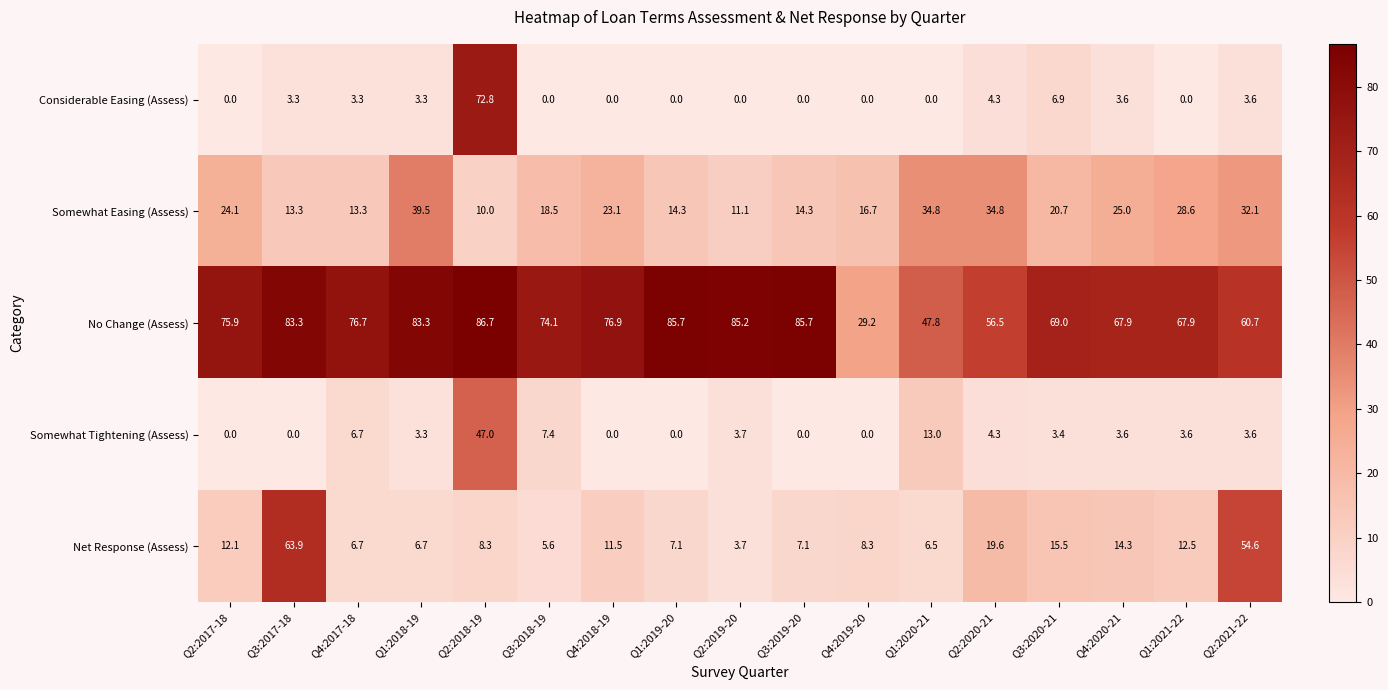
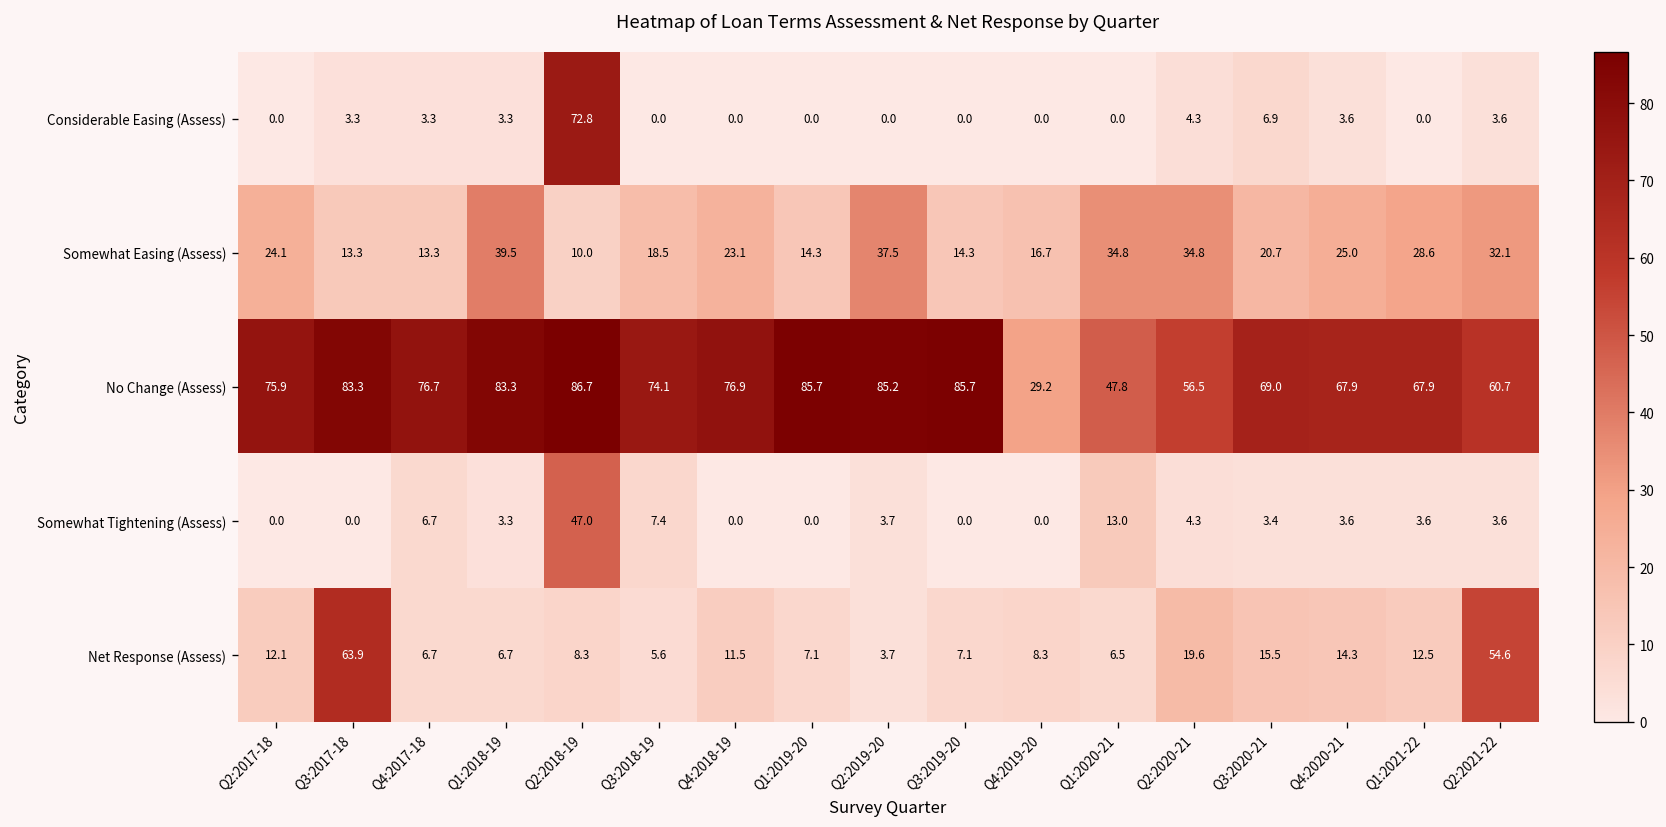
Somewhat Easing (Assess), Q2:2019-20: 11.1 -> 37.5
